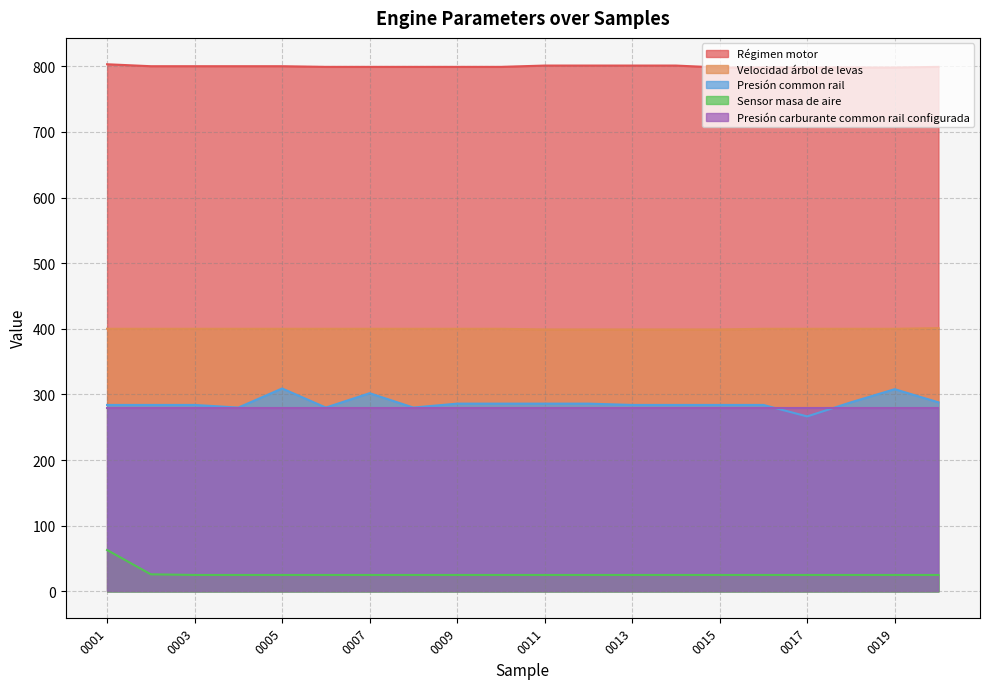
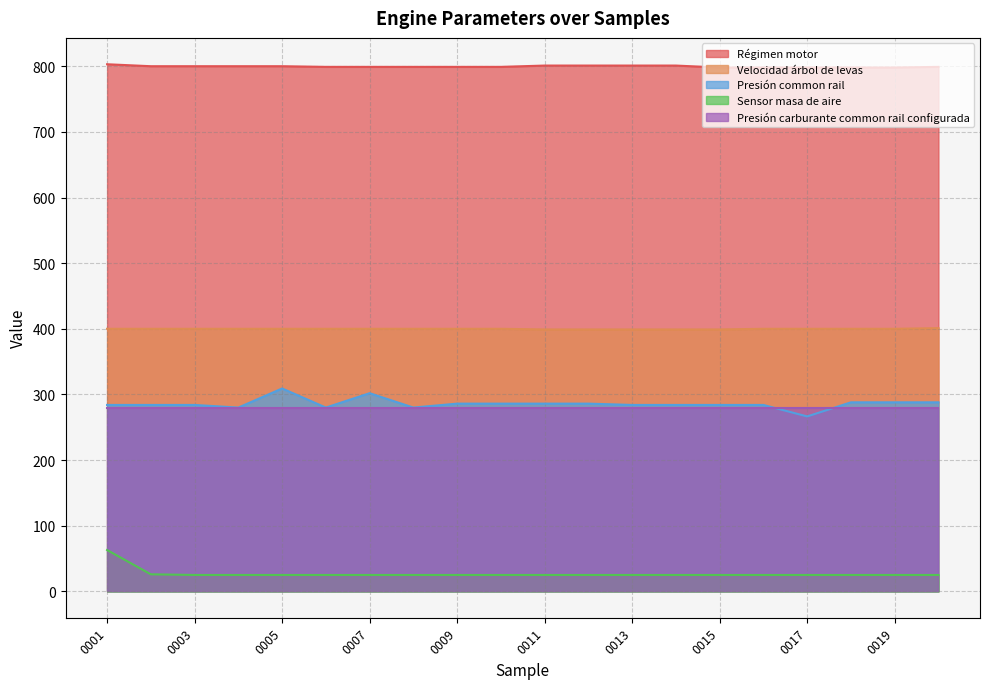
Presión common rail, 0019: 310 -> 290
